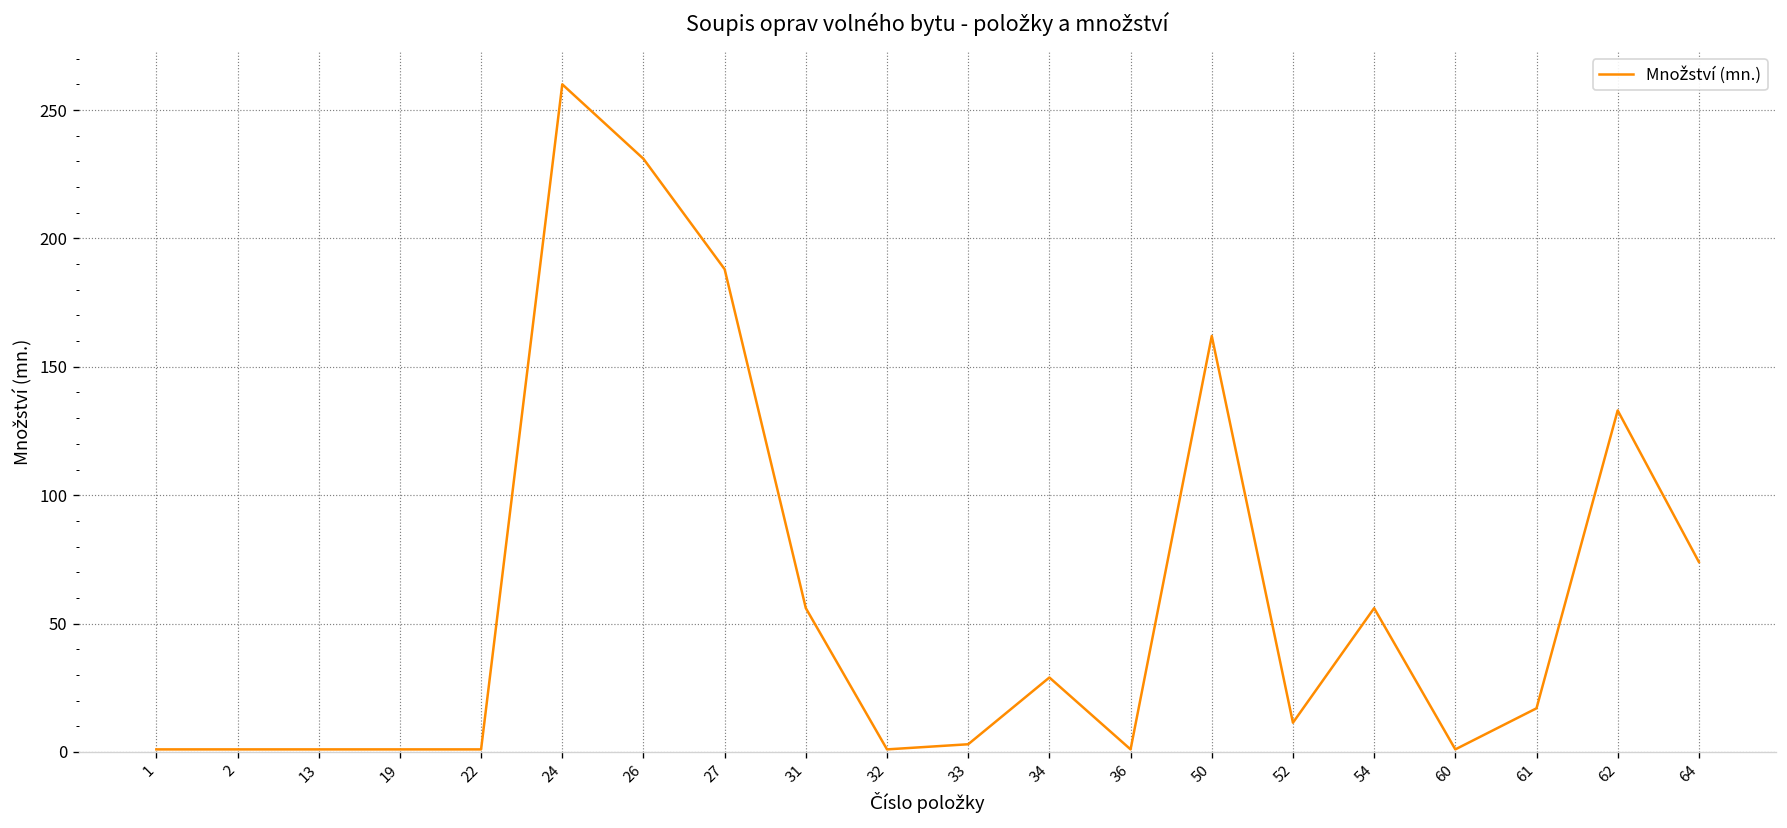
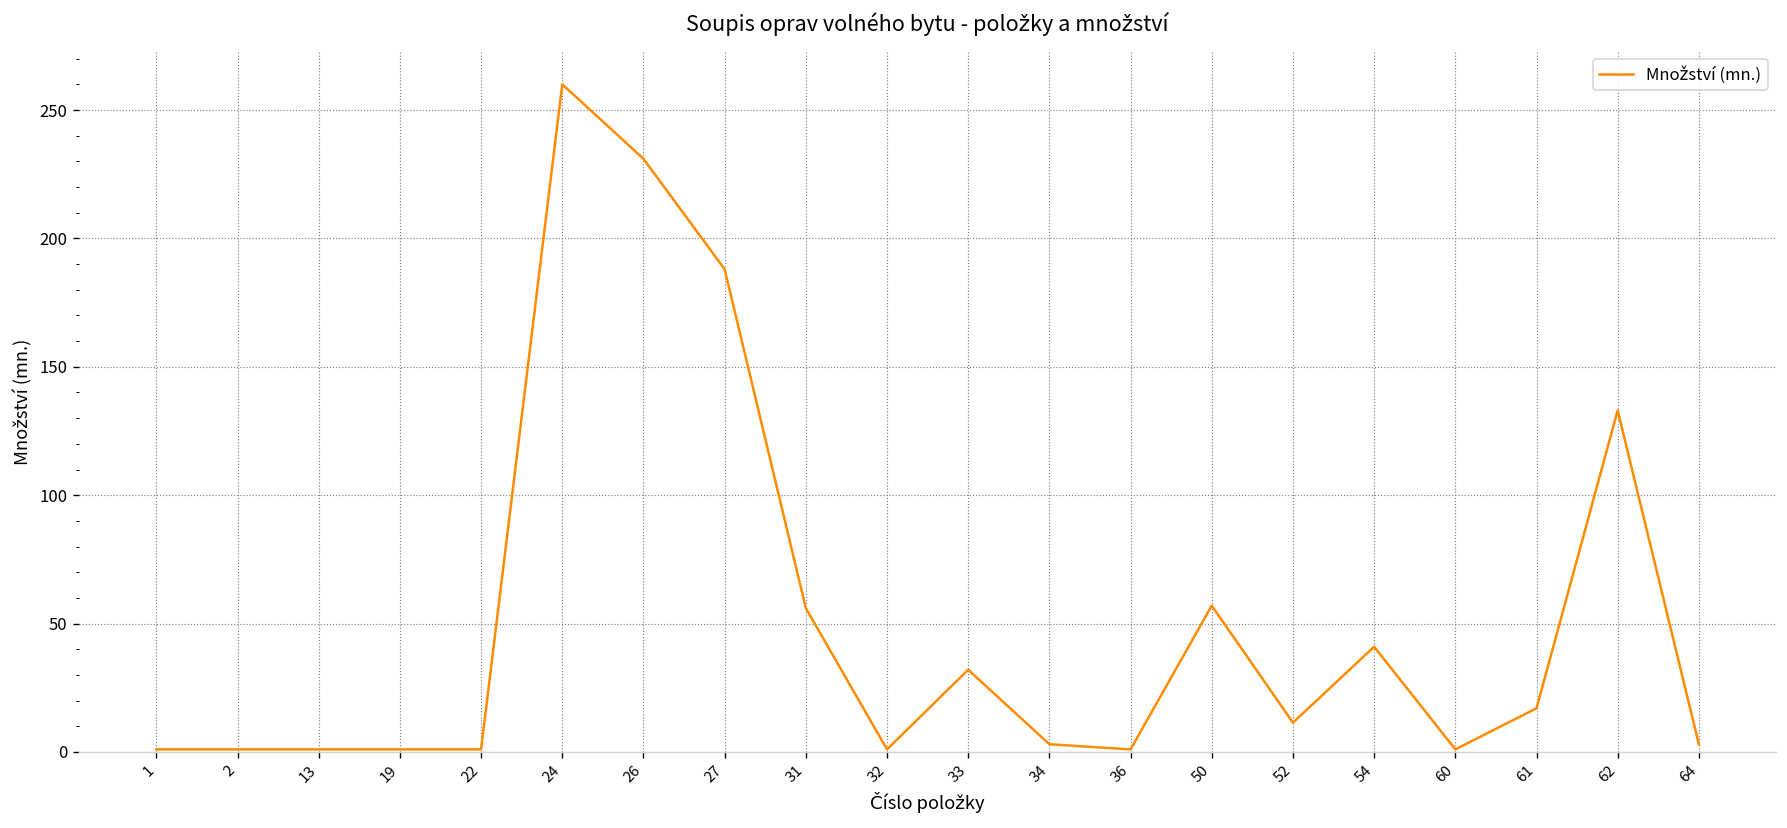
33: 3 -> 32
34: 29 -> 3
50: 162 -> 57
54: 56 -> 41
64: 74 -> 3
